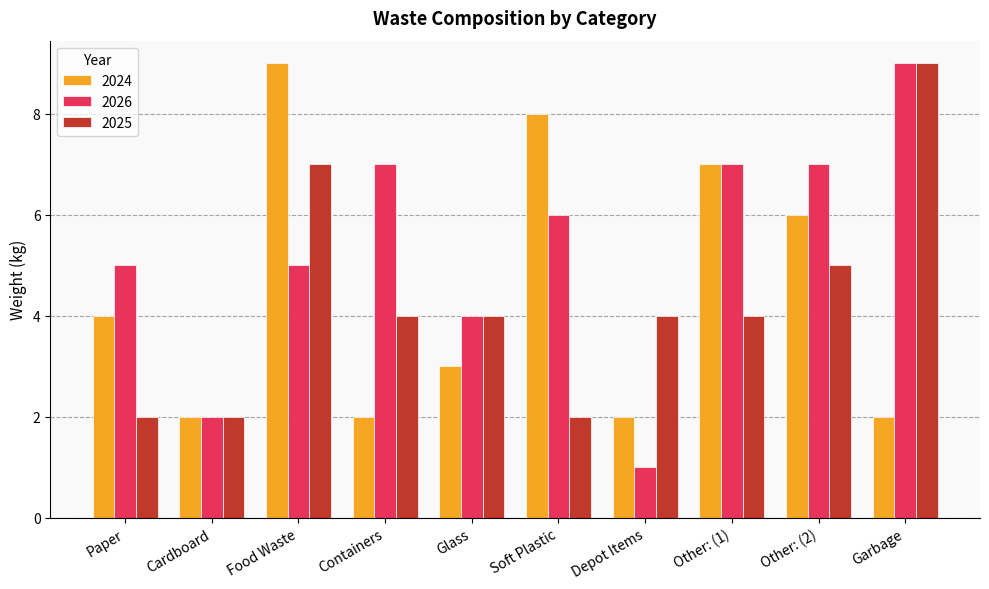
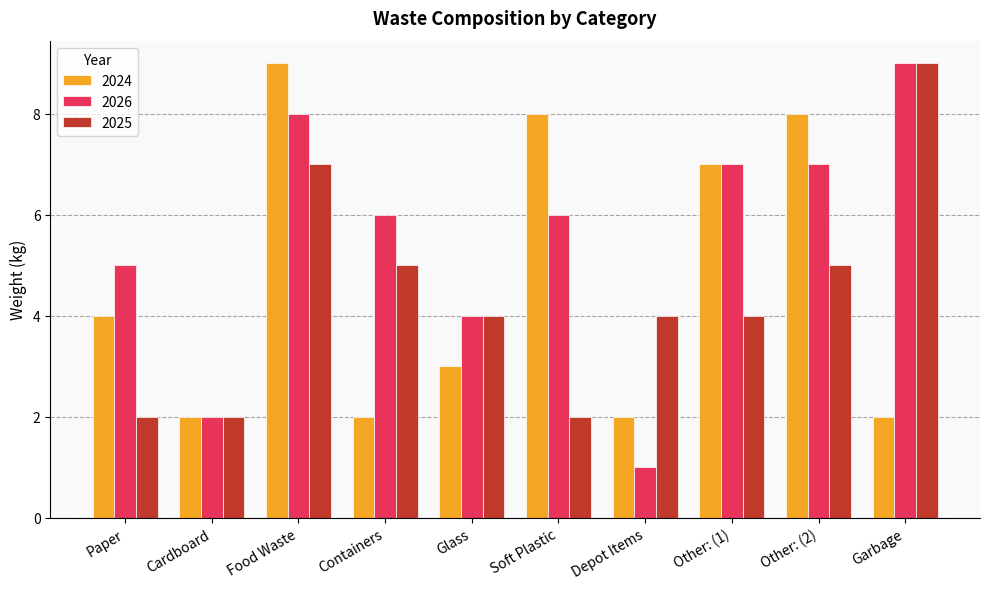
2026, Food Waste: 5 -> 8
2026, Containers: 7 -> 6
2025, Containers: 4 -> 5
2024, Other: (2): 6 -> 8
